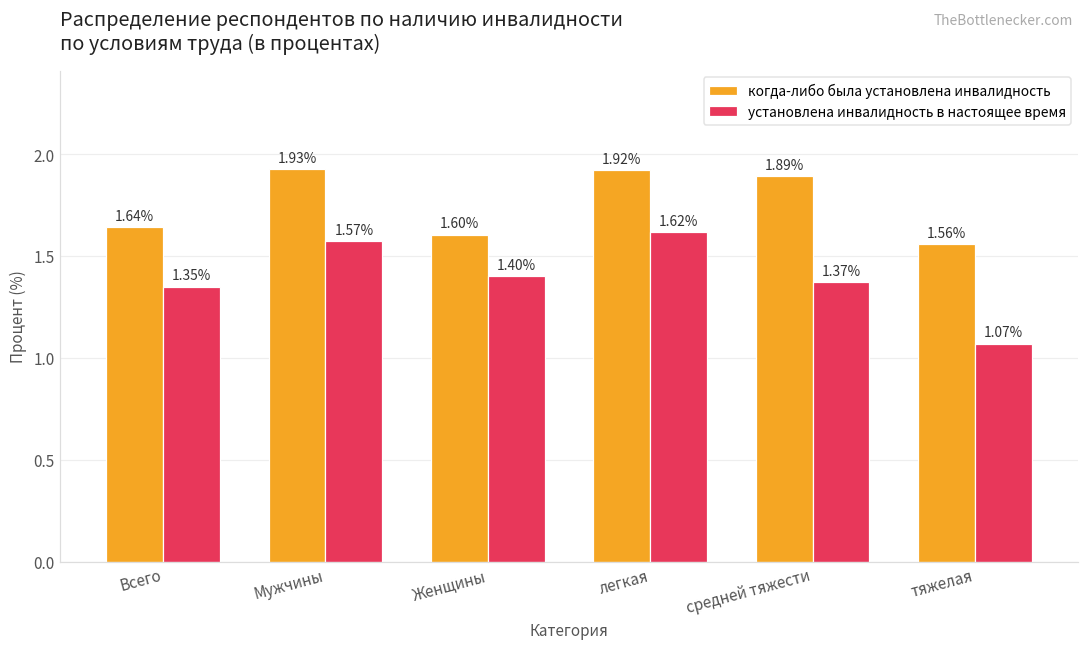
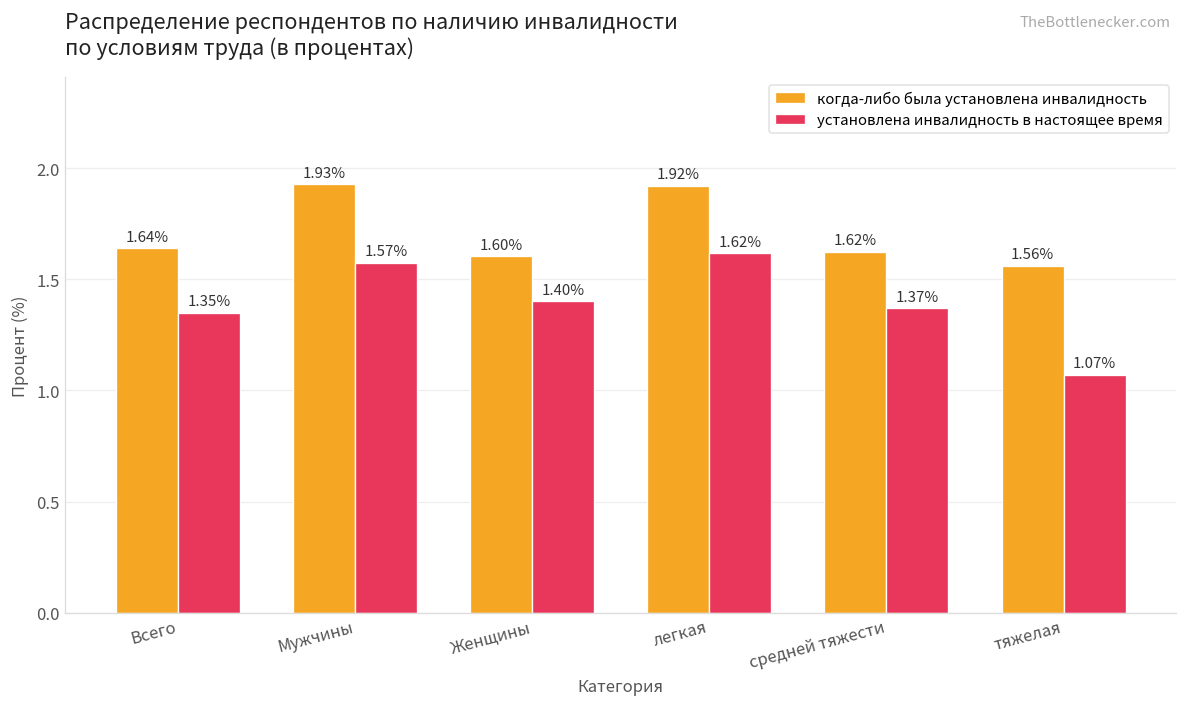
когда-либо была установлена инвалидность, средней тяжести: 1.89% -> 1.62%
